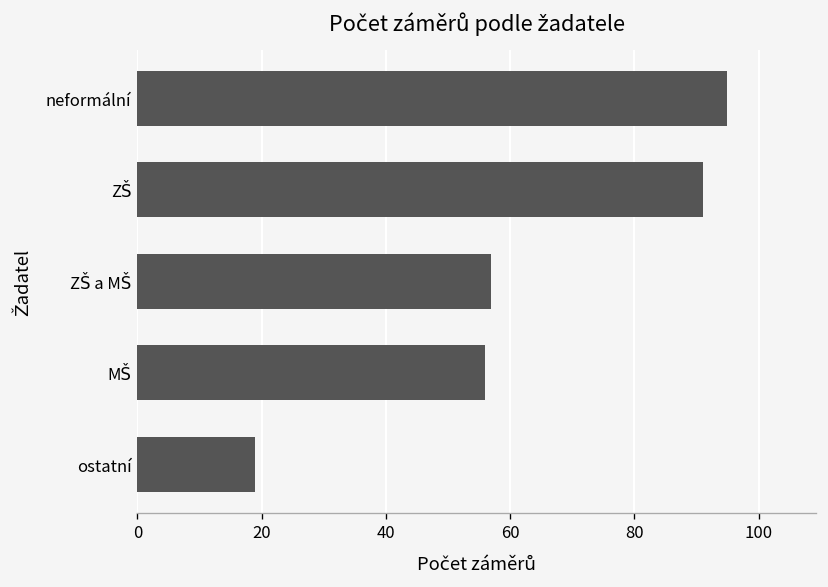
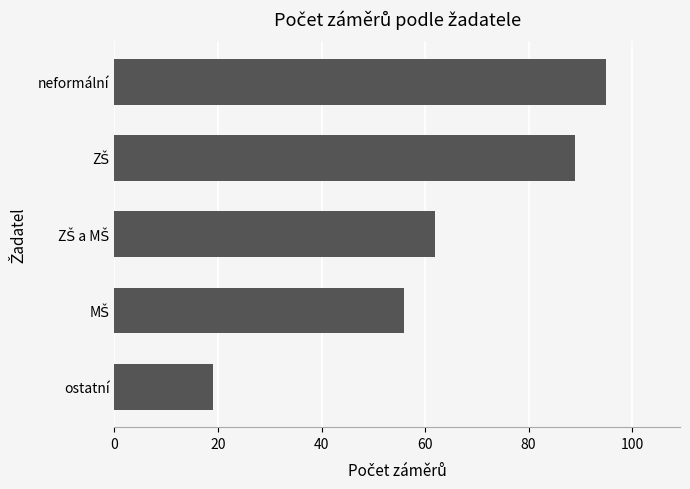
ZŠ: 91 -> 89
ZŠ a MŠ: 57 -> 62
